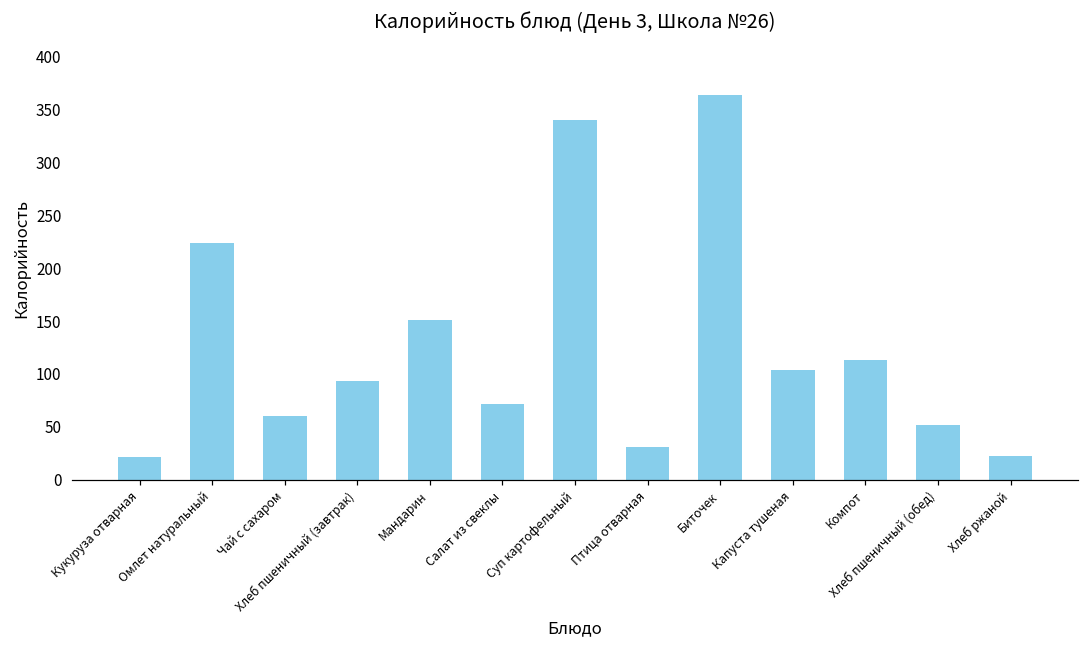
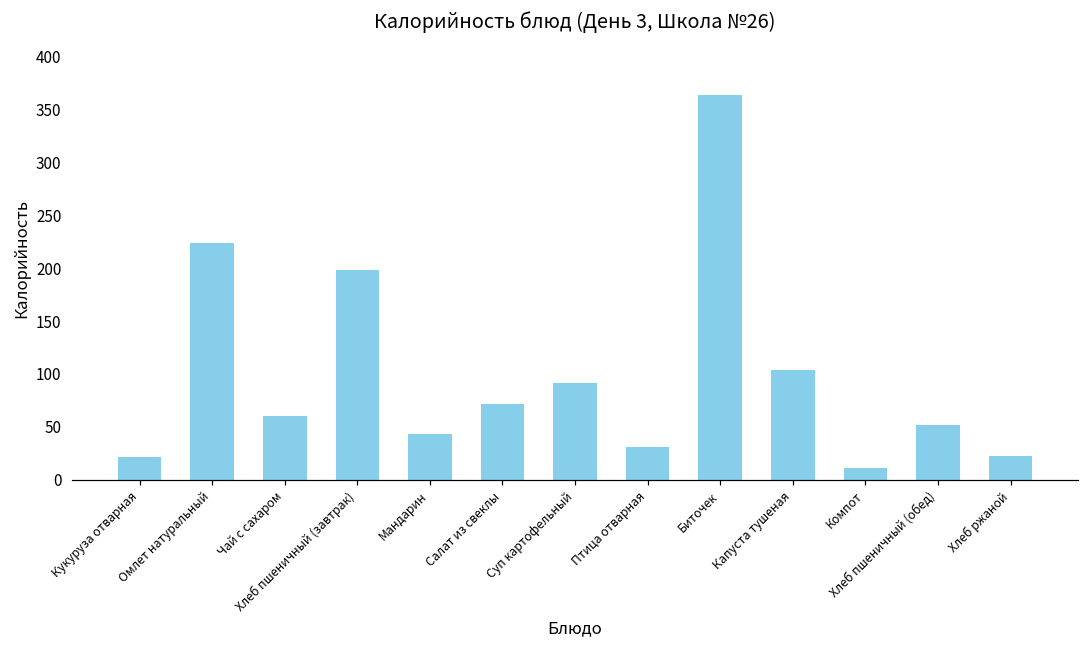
Хлеб пшеничный (завтрак): 90 -> 200
Мандарин: 150 -> 40
Суп картофельный: 340 -> 90
Компот: 110 -> 10
